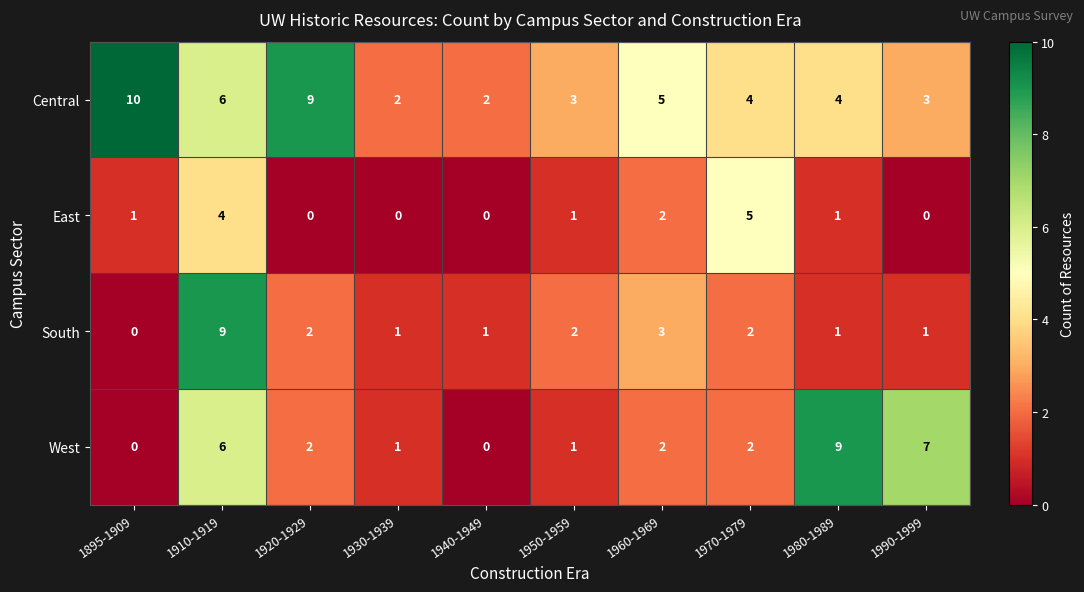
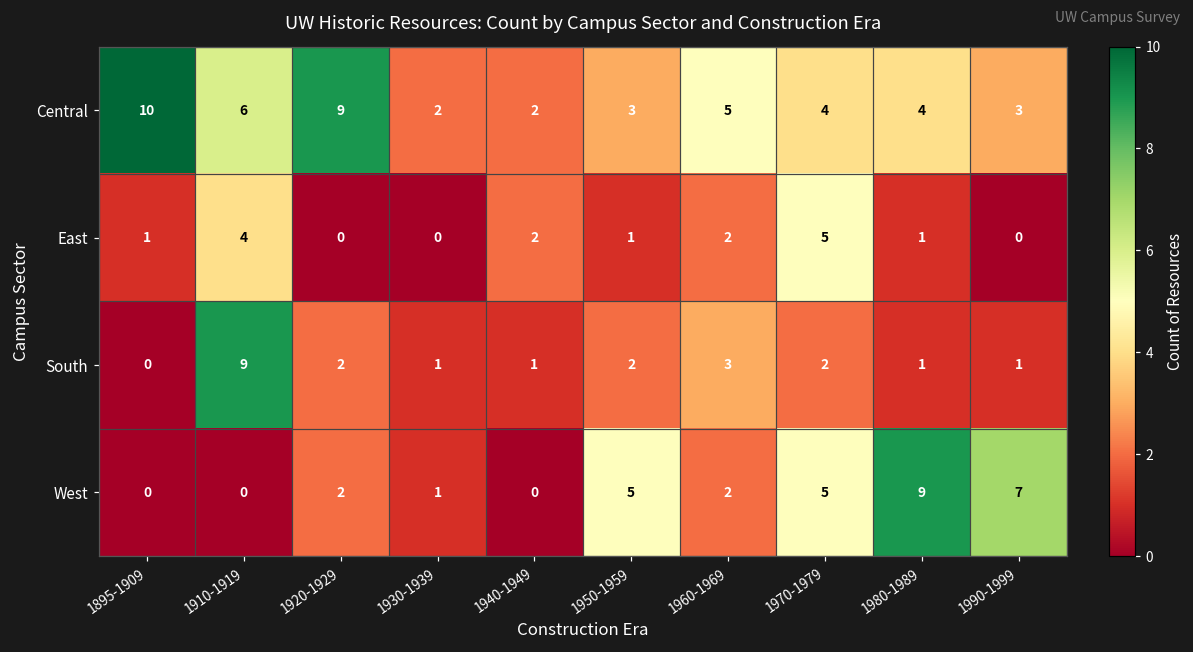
East, 1940-1949: 0 -> 2
West, 1910-1919: 6 -> 0
West, 1950-1959: 1 -> 5
West, 1970-1979: 2 -> 5
